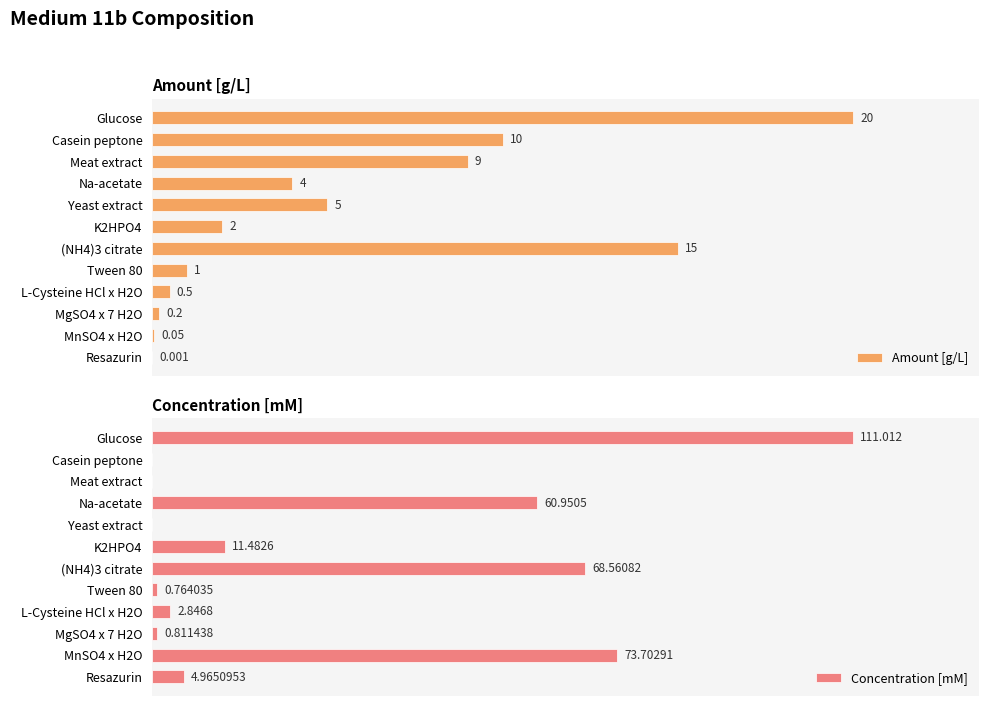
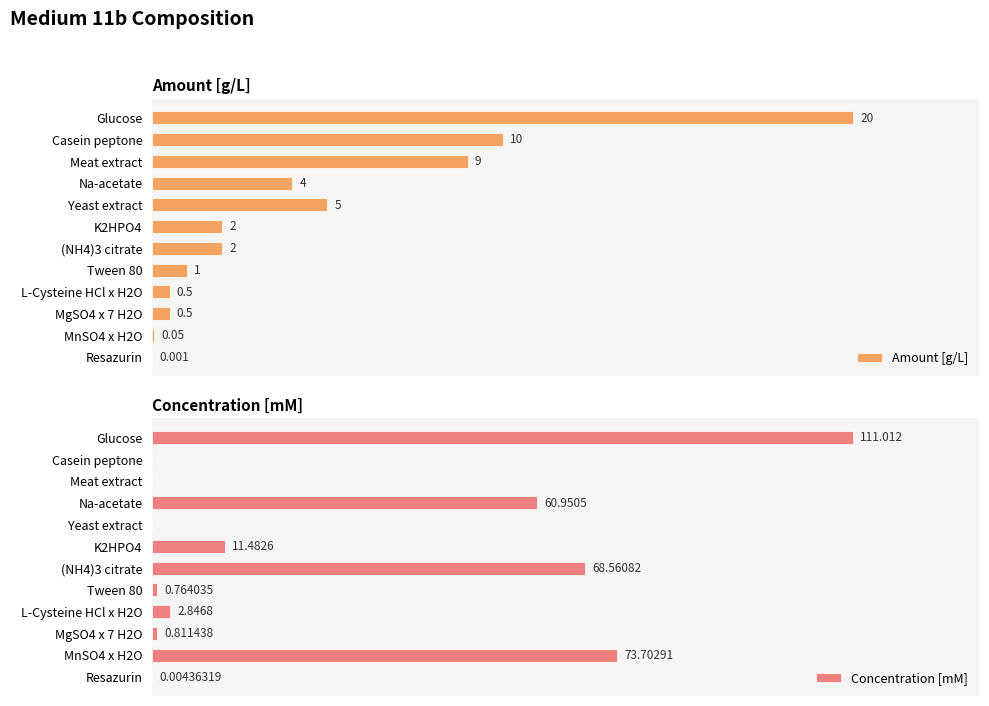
Amount [g/L], (NH4)3 citrate: 15 -> 2
Amount [g/L], MgSO4 x 7 H2O: 0.2 -> 0.5
Concentration [mM], Resazurin: 4.9650953 -> 0.00436319
